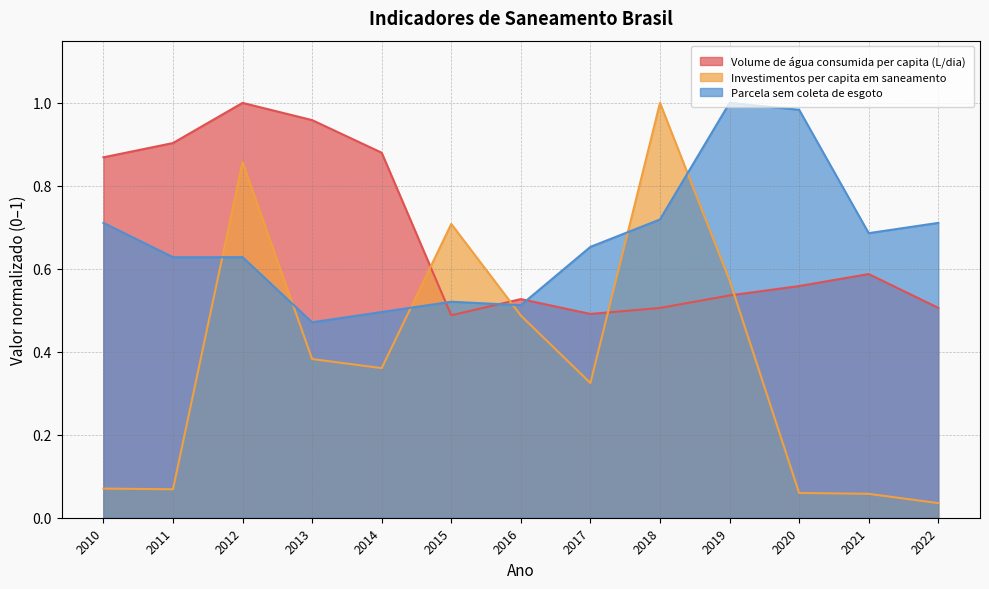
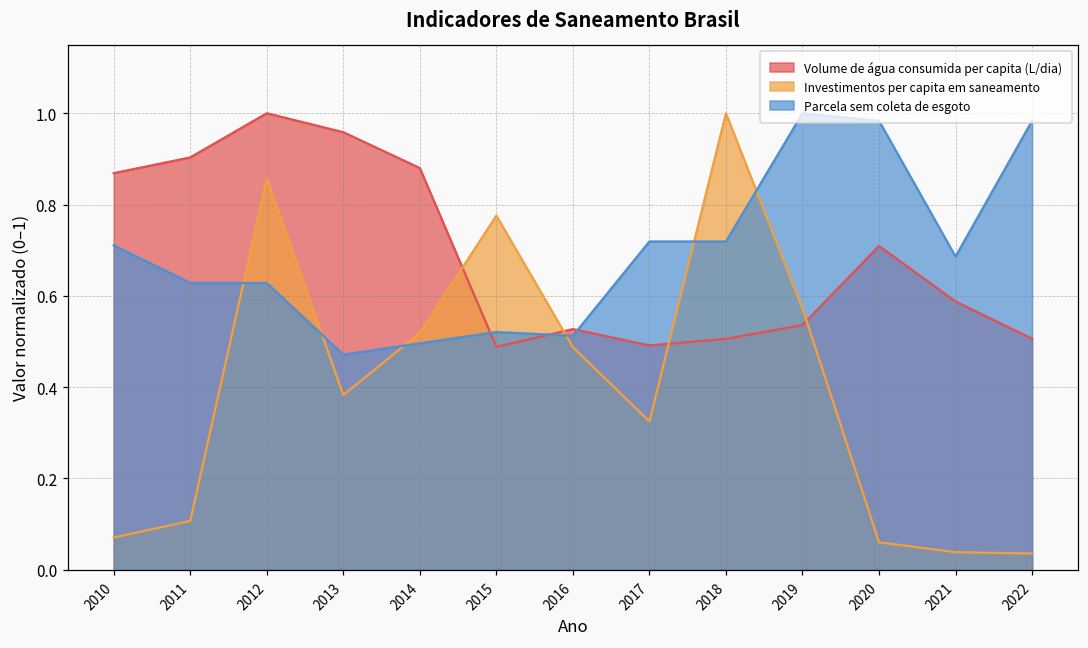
Investimentos per capita em saneamento, 2011: 0.07 -> 0.11
Investimentos per capita em saneamento, 2014: 0.36 -> 0.52
Investimentos per capita em saneamento, 2015: 0.71 -> 0.78
Parcela sem coleta de esgoto, 2017: 0.65 -> 0.72
Volume de água consumida per capita (L/dia), 2020: 0.56 -> 0.71
Investimentos per capita em saneamento, 2021: 0.06 -> 0.04
Parcela sem coleta de esgoto, 2022: 0.71 -> 0.98
